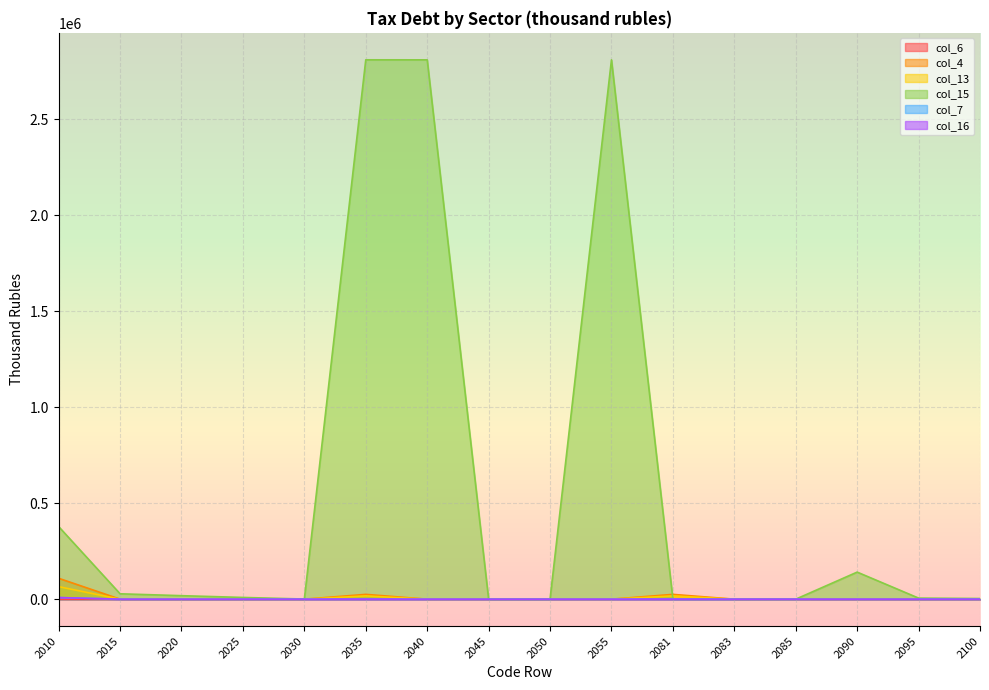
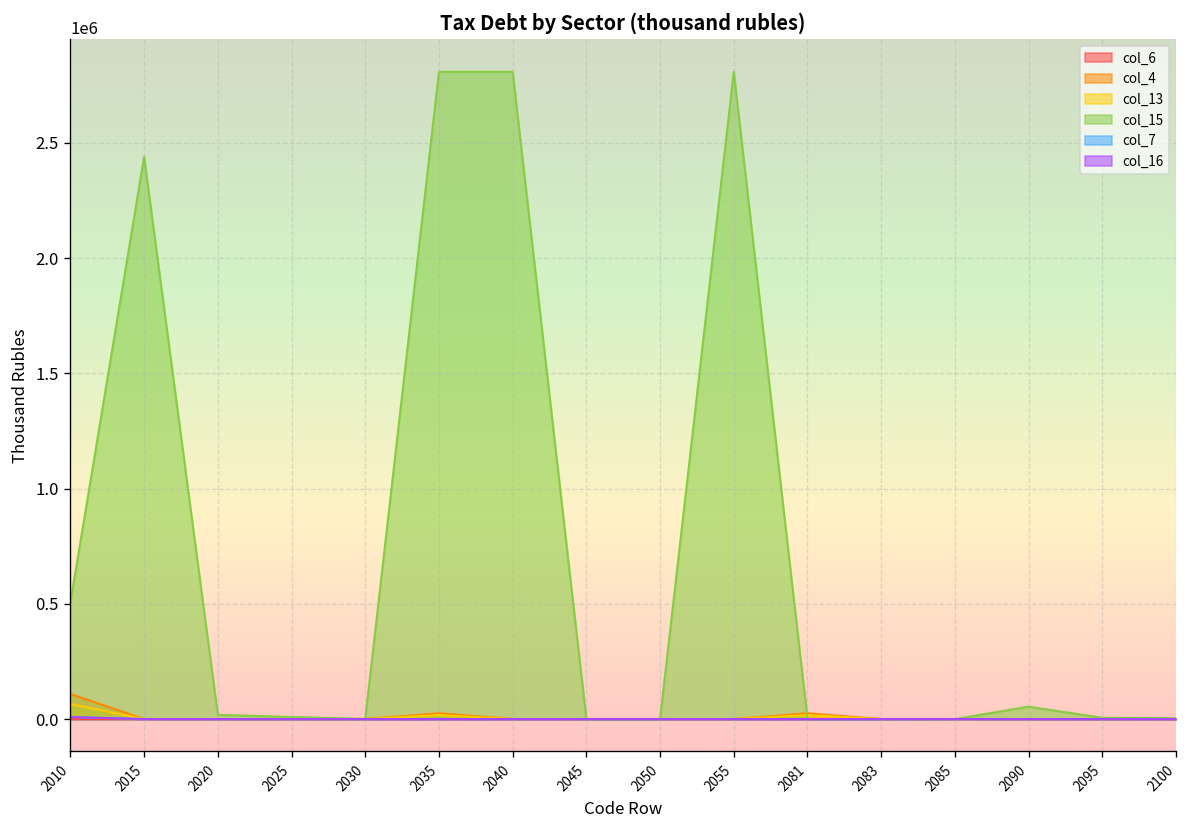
col_15, 2010: 380000 -> 510000
col_15, 2015: 30000 -> 2440000
col_15, 2090: 140000 -> 50000
